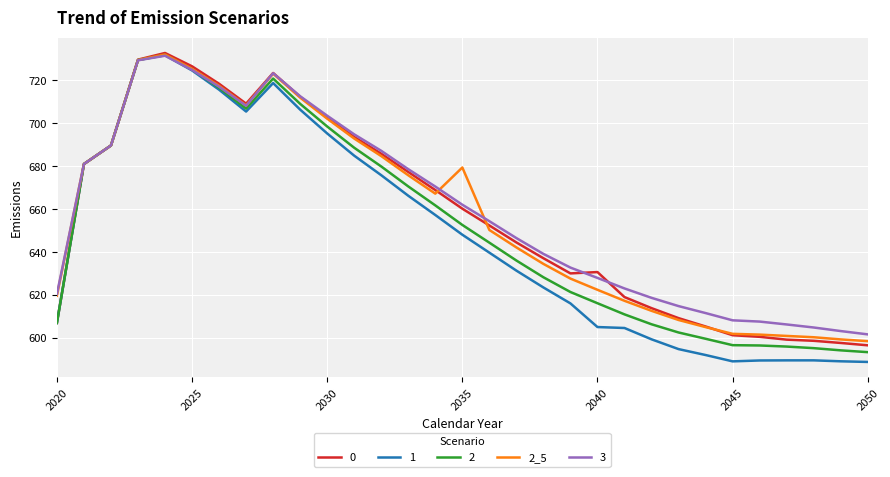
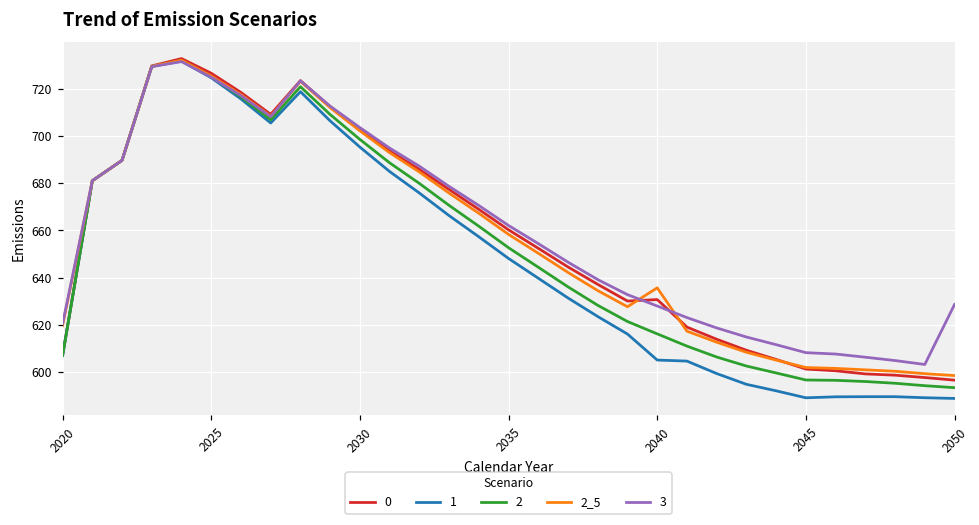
2_5, 2035: 679 -> 658
2_5, 2040: 622 -> 636
3, 2050: 602 -> 629
